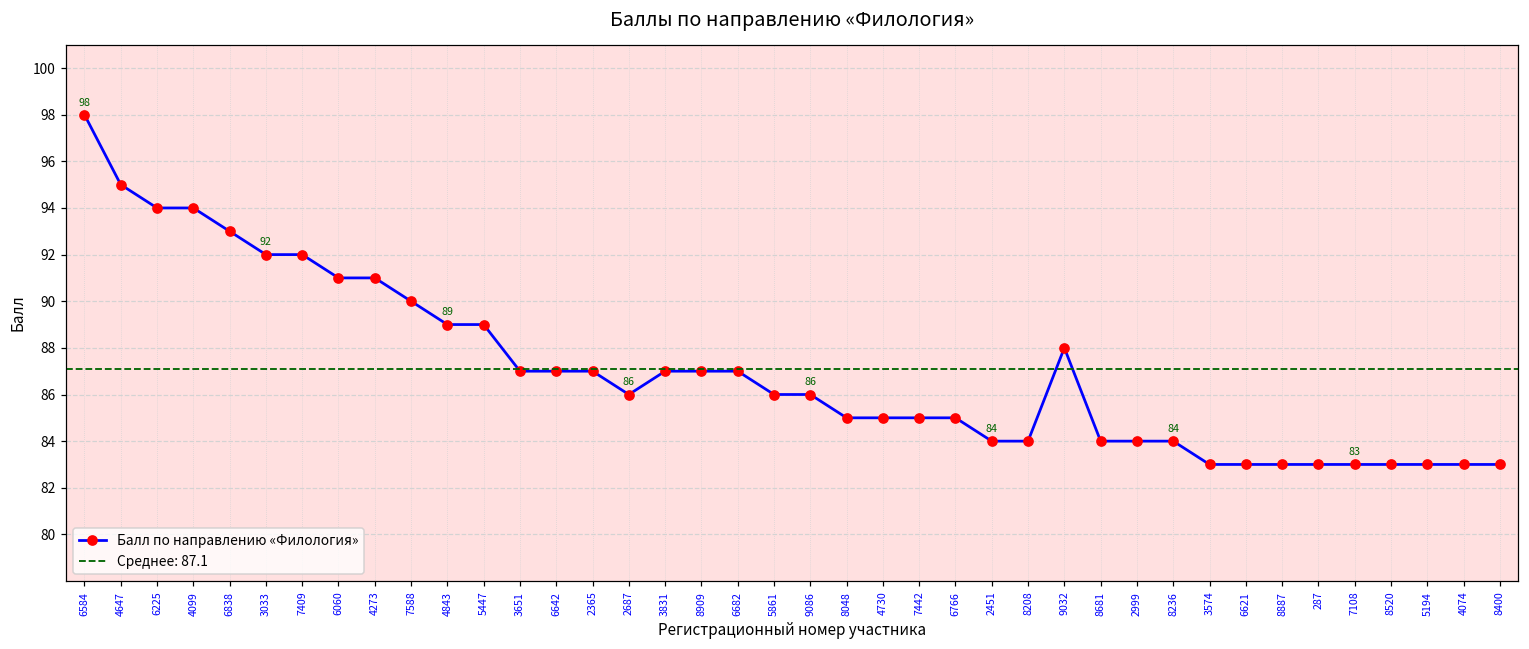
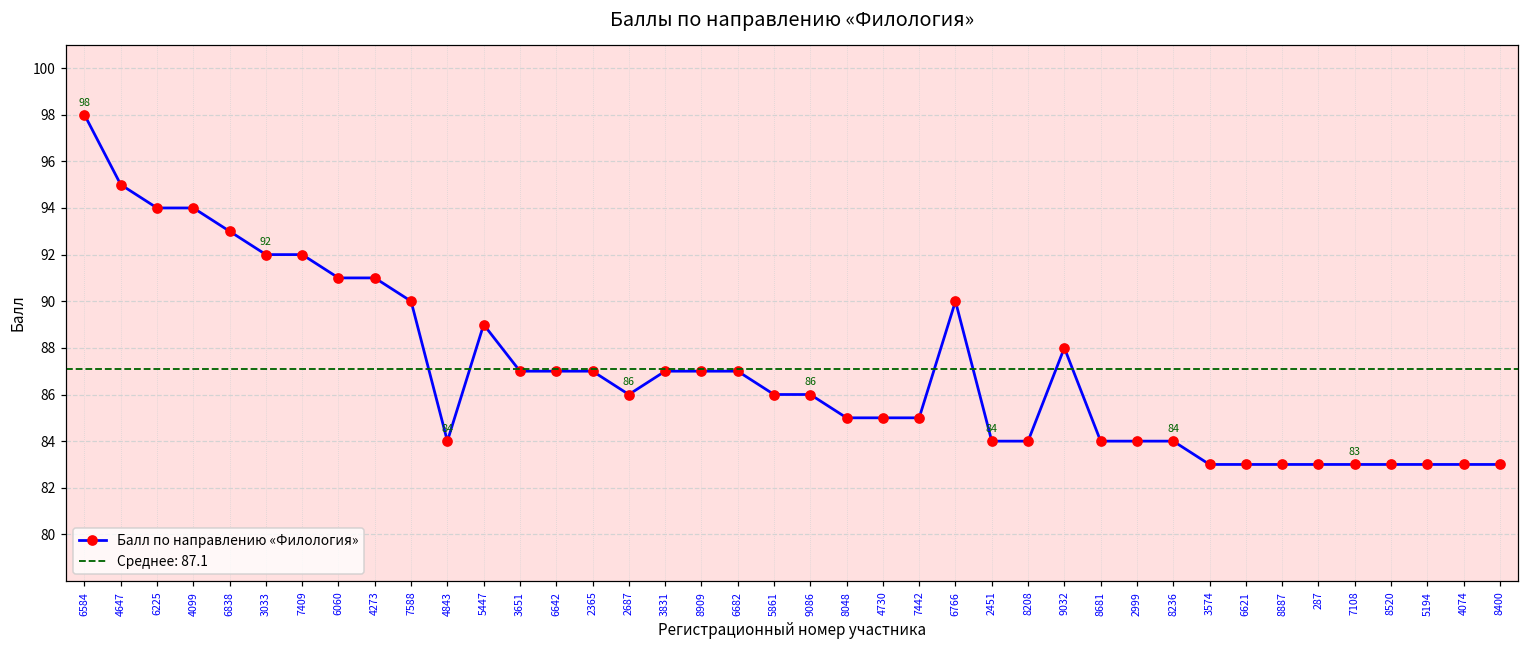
4843: 89 -> 84
6766: 85 -> 90
